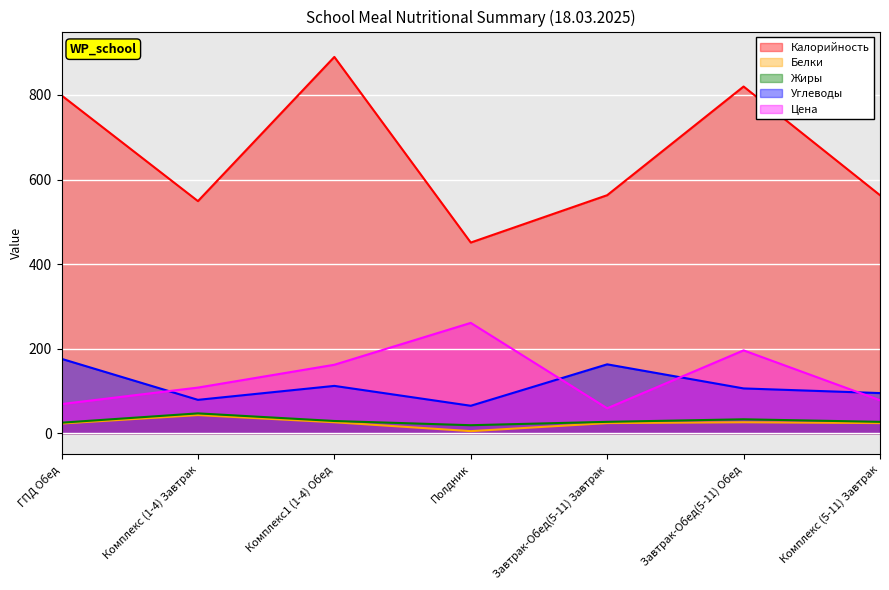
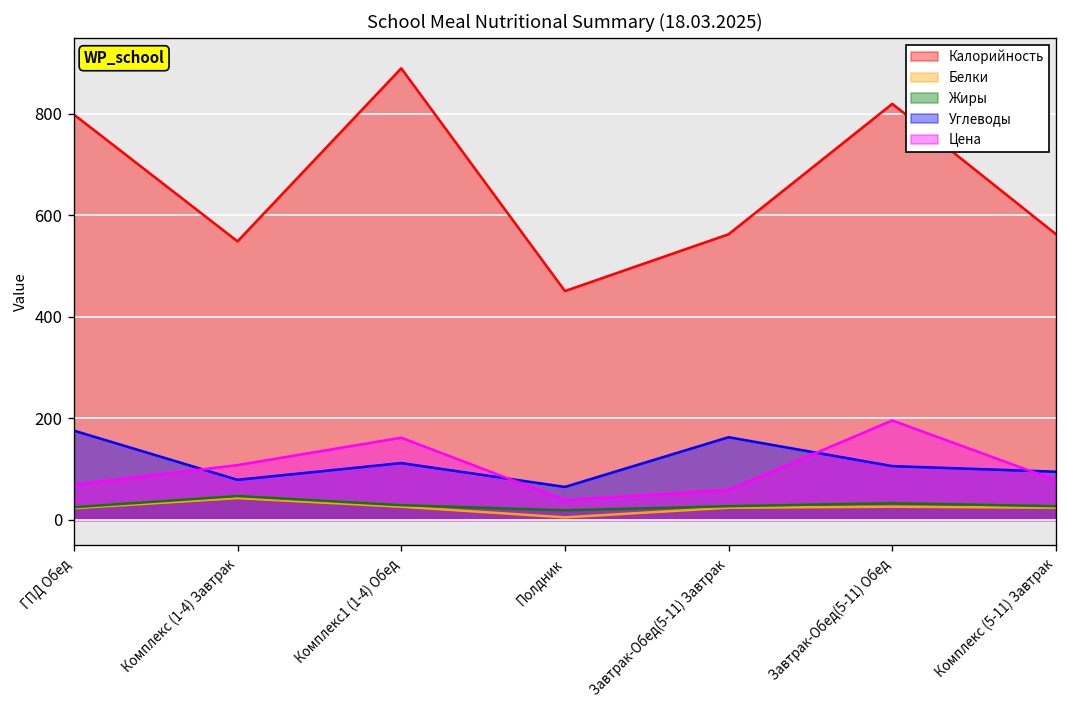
Цена, Полдник: 260 -> 40
